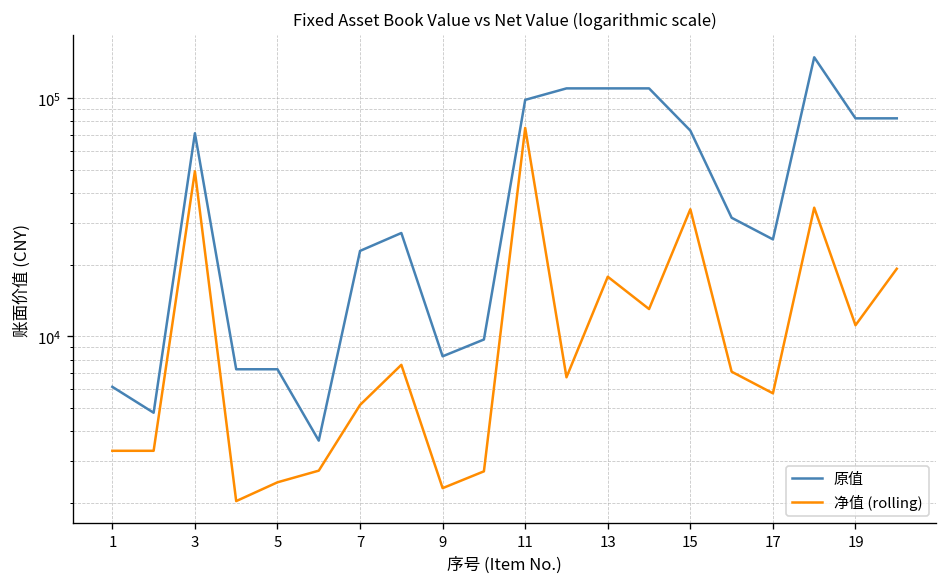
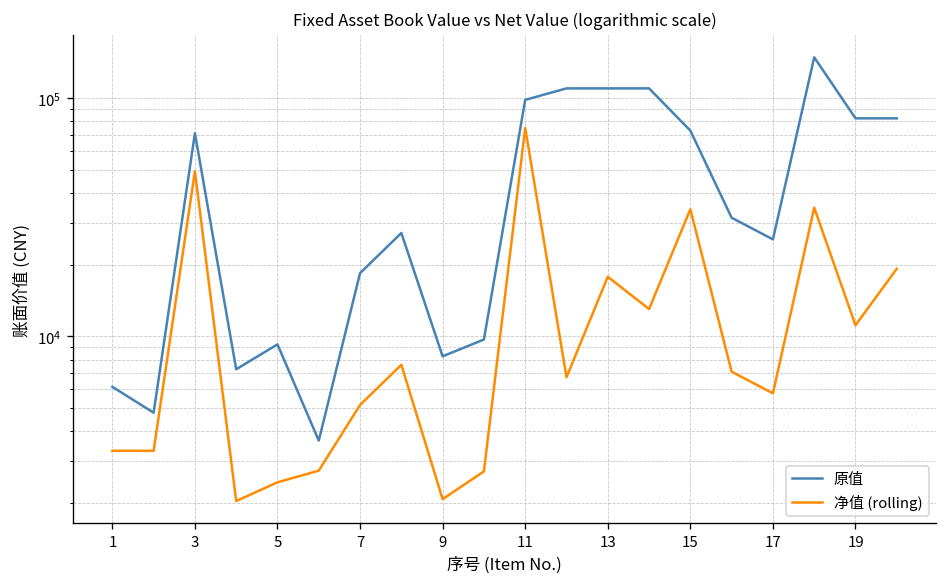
原值, 5: 7300 -> 9000
原值, 7: 23000 -> 18000
净值 (rolling), 9: 2300 -> 2100
